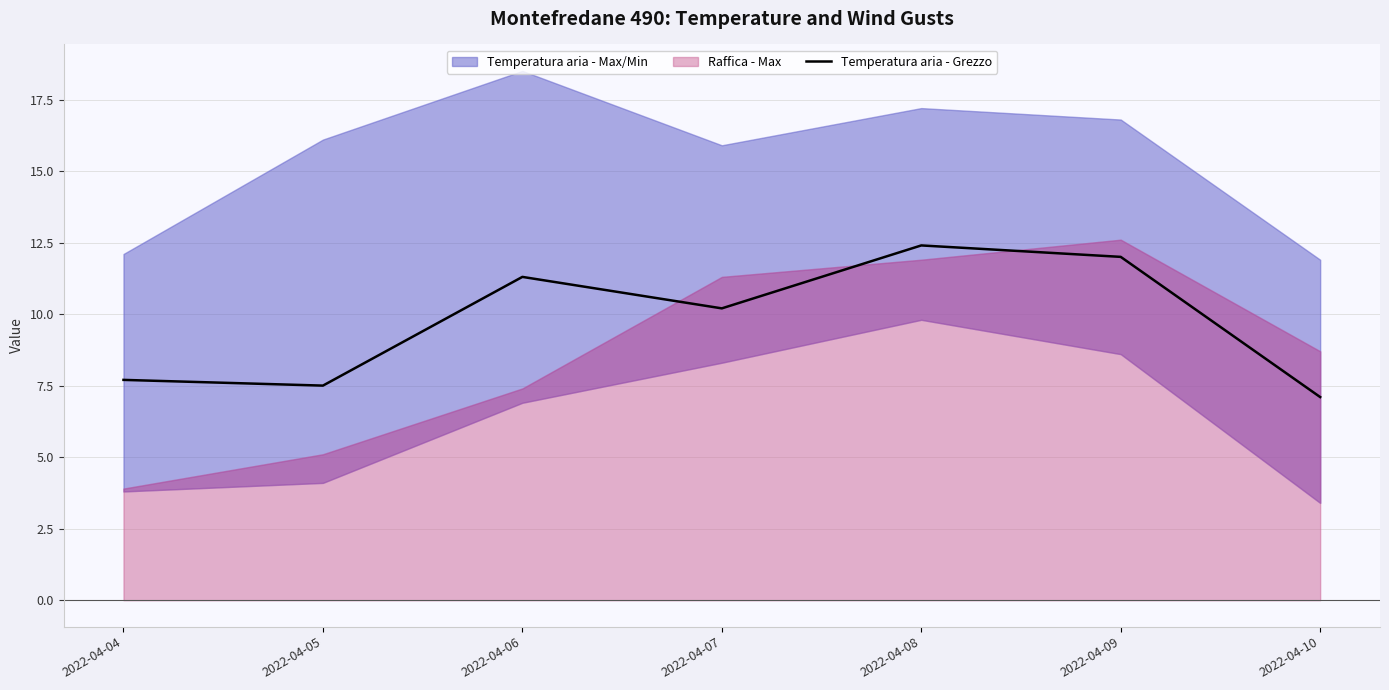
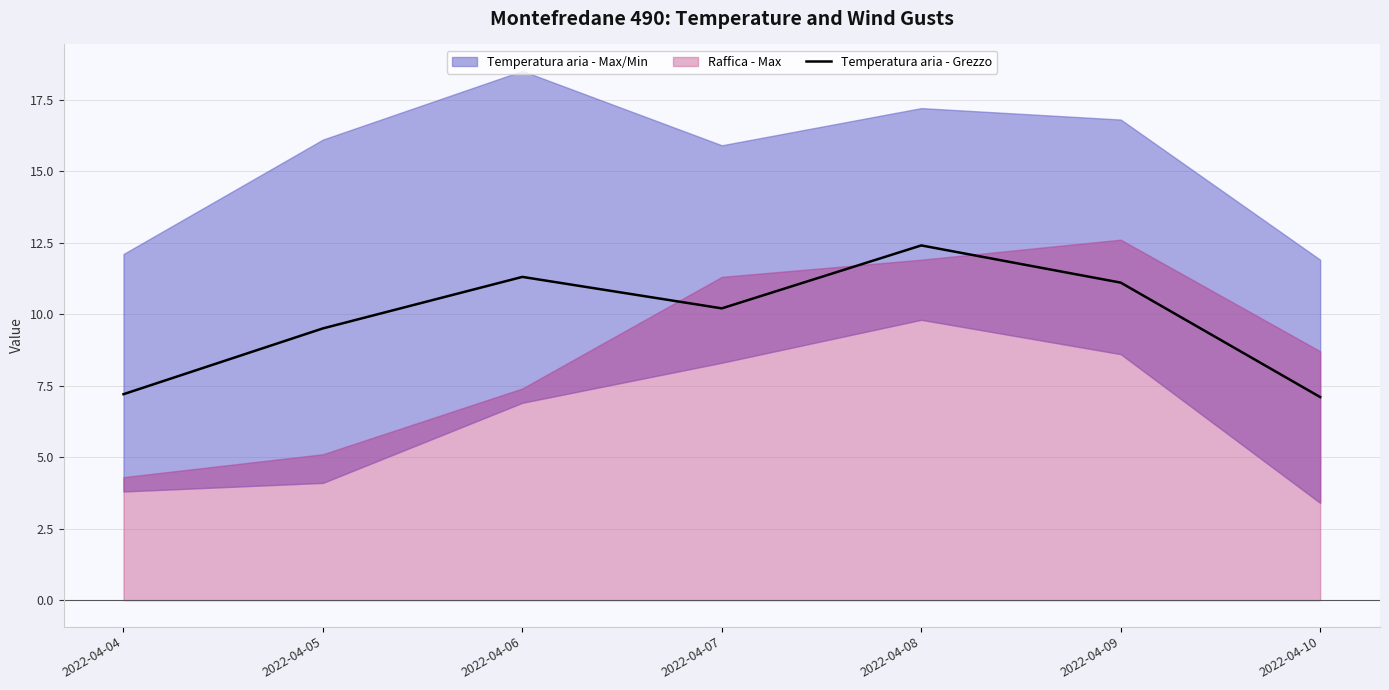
Temperatura aria - Grezzo, 2022-04-04: 7.7 -> 7.2
Raffica - Max, 2022-04-04: 3.9 -> 4.3
Temperatura aria - Grezzo, 2022-04-05: 7.5 -> 9.5
Temperatura aria - Grezzo, 2022-04-09: 12.0 -> 11.1
